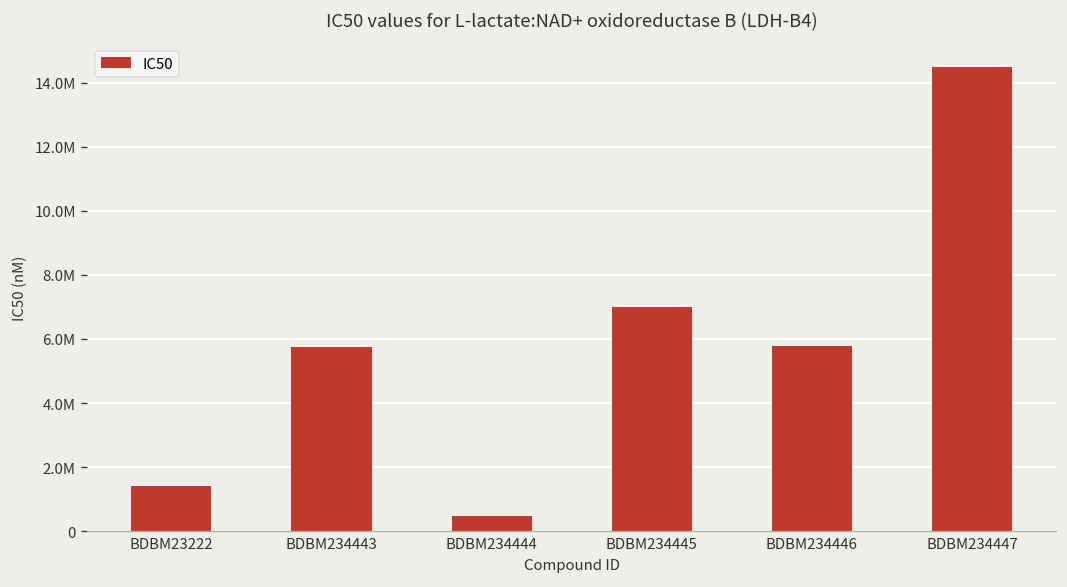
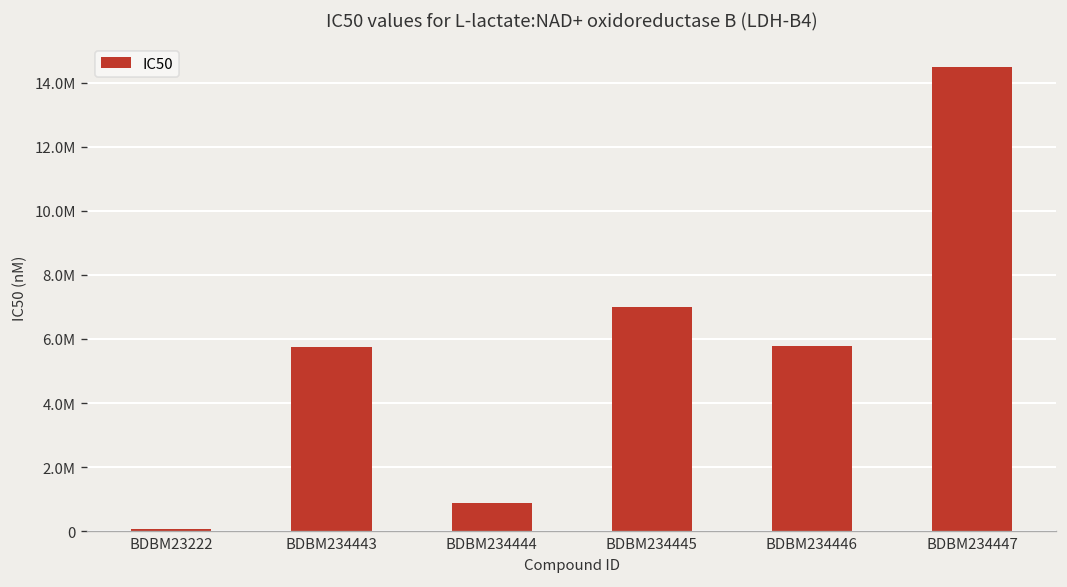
BDBM23222: 1400000 -> 100000
BDBM234444: 500000 -> 900000
